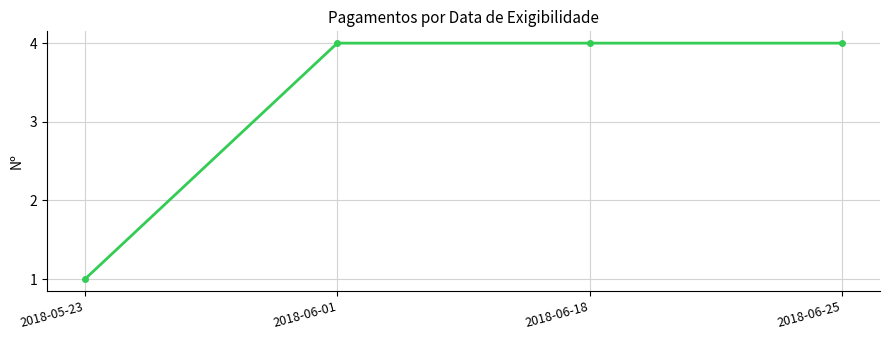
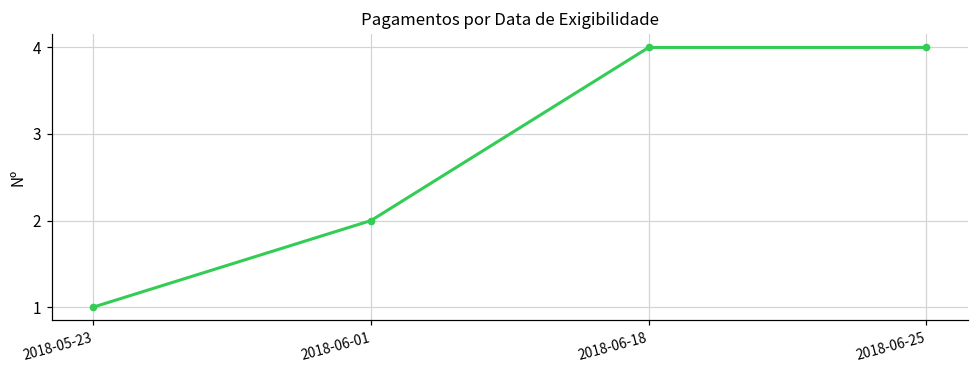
2018-06-01: 4 -> 2
